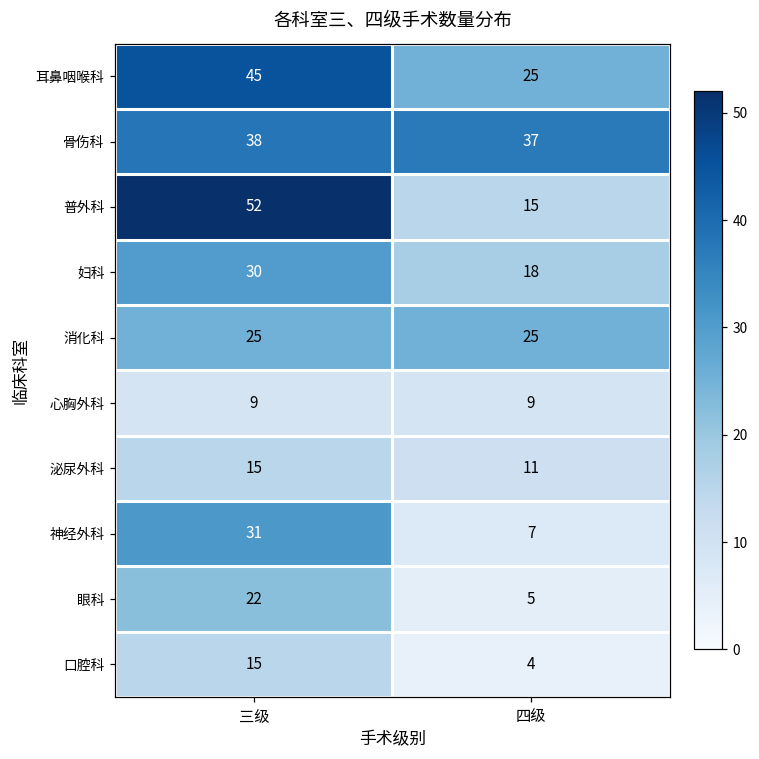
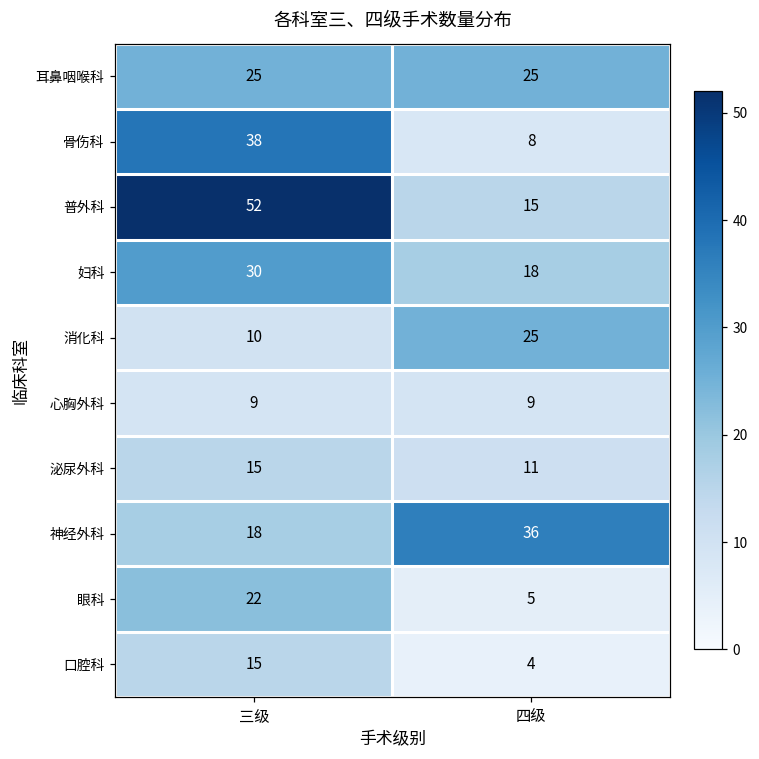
耳鼻咽喉科, 三级: 45 -> 25
骨伤科, 四级: 37 -> 8
消化科, 三级: 25 -> 10
神经外科, 三级: 31 -> 18
神经外科, 四级: 7 -> 36
